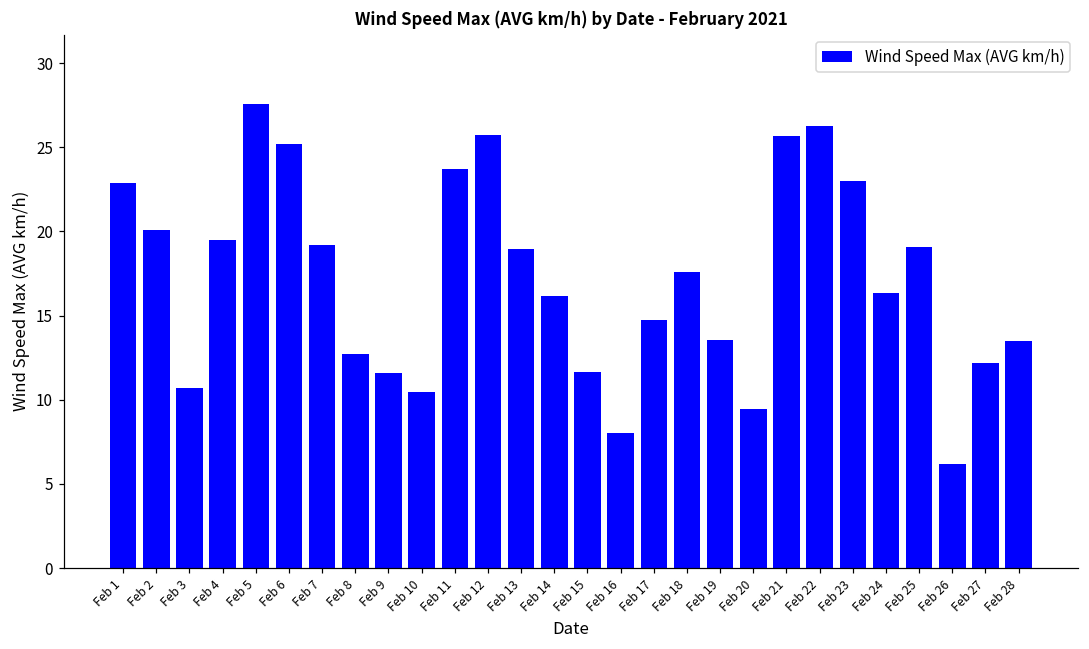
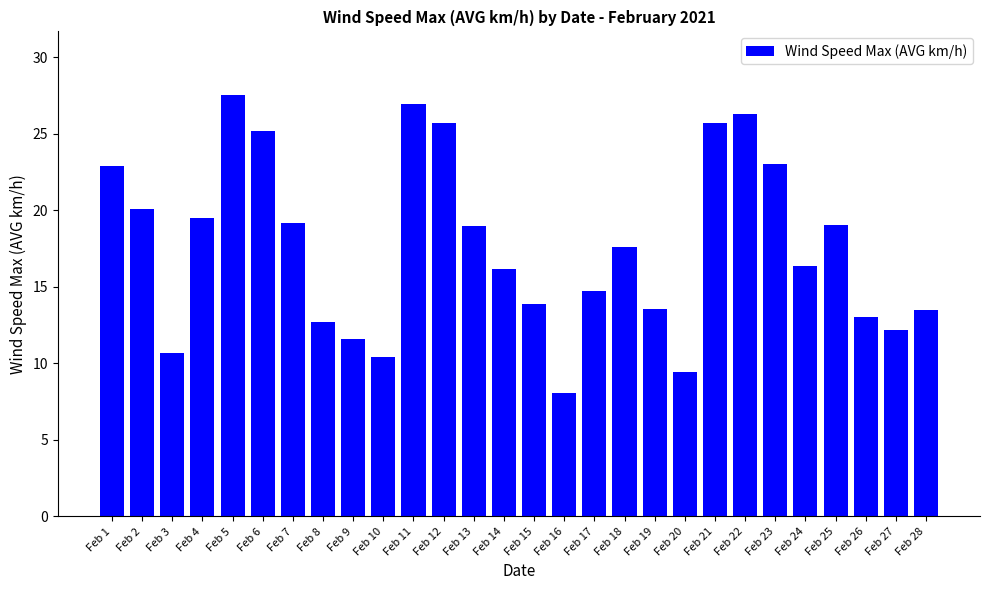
Feb 11: 23.7 -> 27.0
Feb 15: 11.7 -> 13.9
Feb 26: 6.2 -> 13.1
